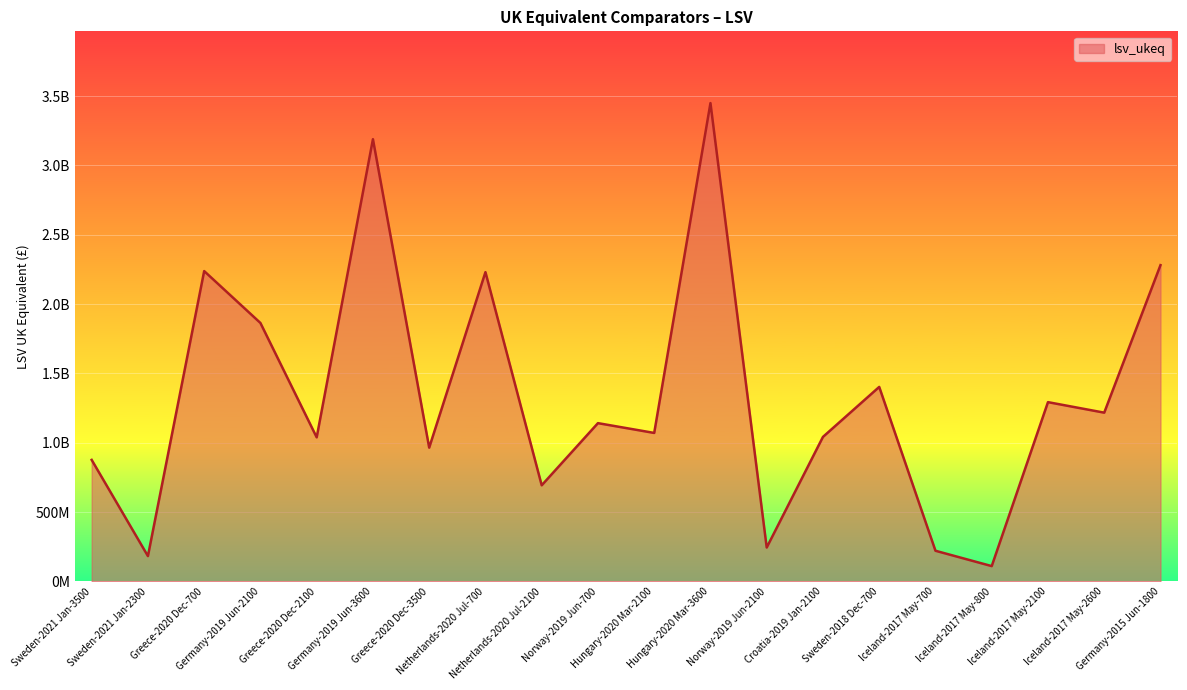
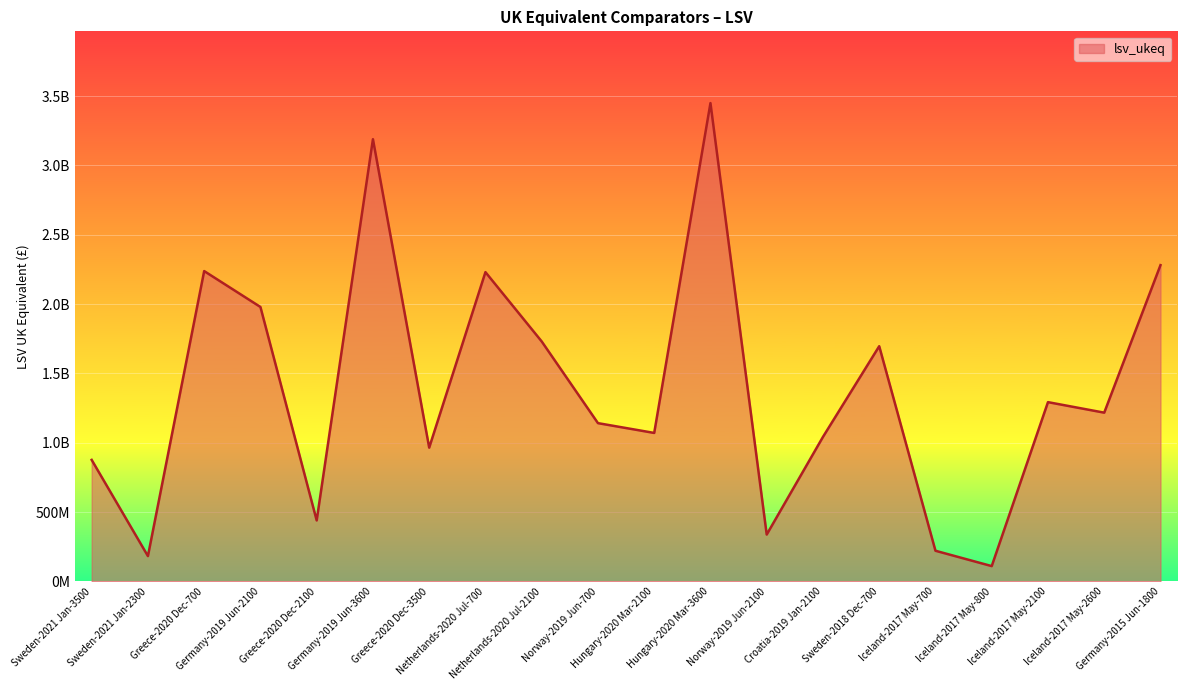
Germany-2019 Jun-2100: 1860000000 -> 1980000000
Greece-2020 Dec-2100: 1040000000 -> 440000000
Netherlands-2020 Jul-2100: 690000000 -> 1730000000
Norway-2019 Jun-2100: 240000000 -> 340000000
Sweden-2018 Dec-700: 1400000000 -> 1700000000
